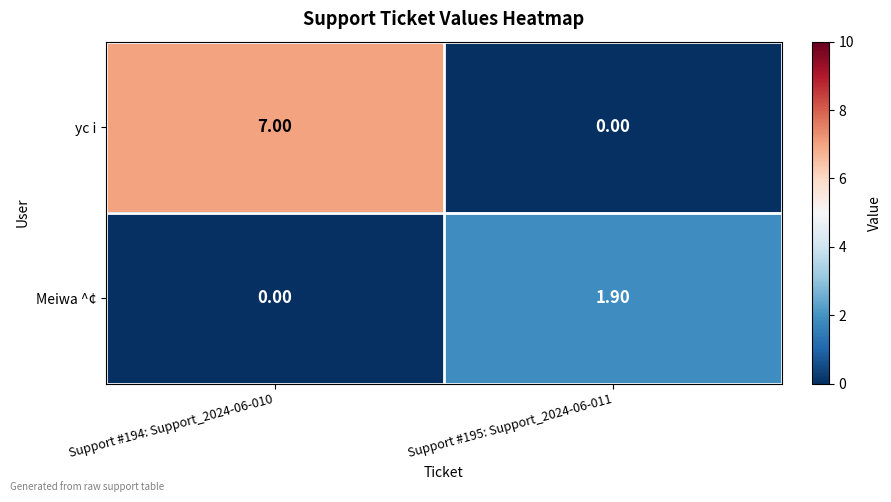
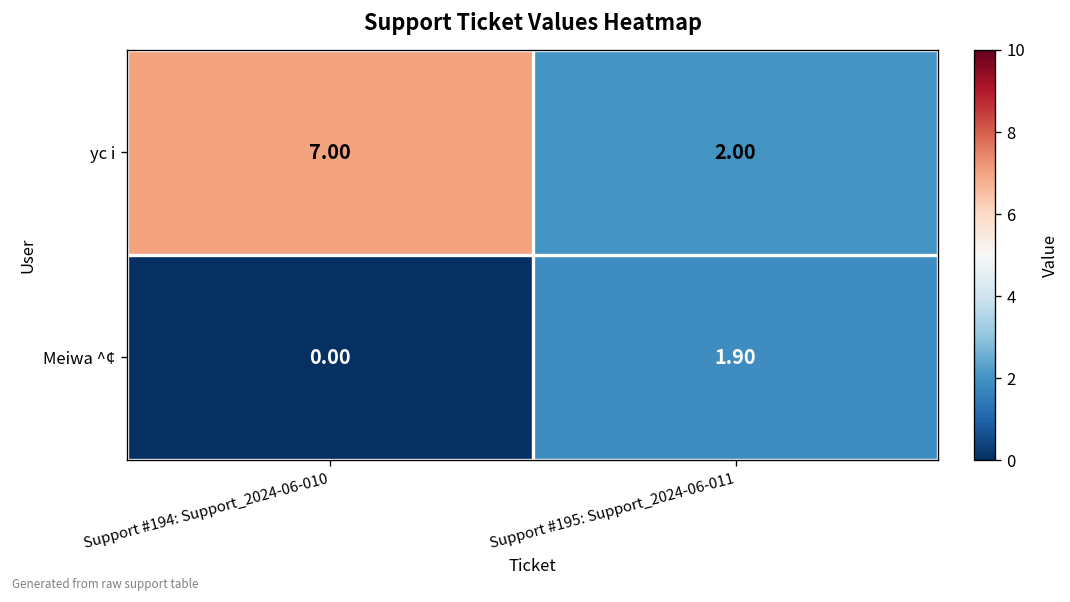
yc i, Support #195: Support_2024-06-011: 0.00 -> 2.00
